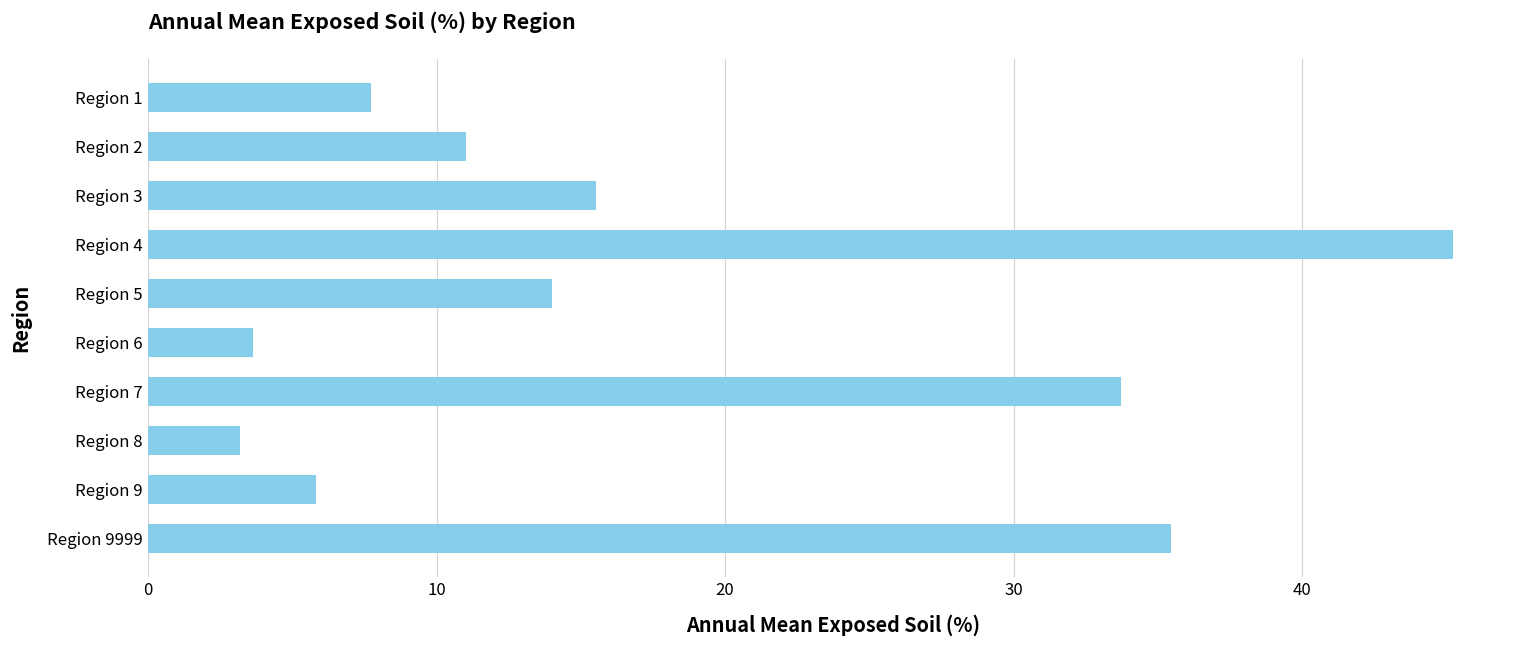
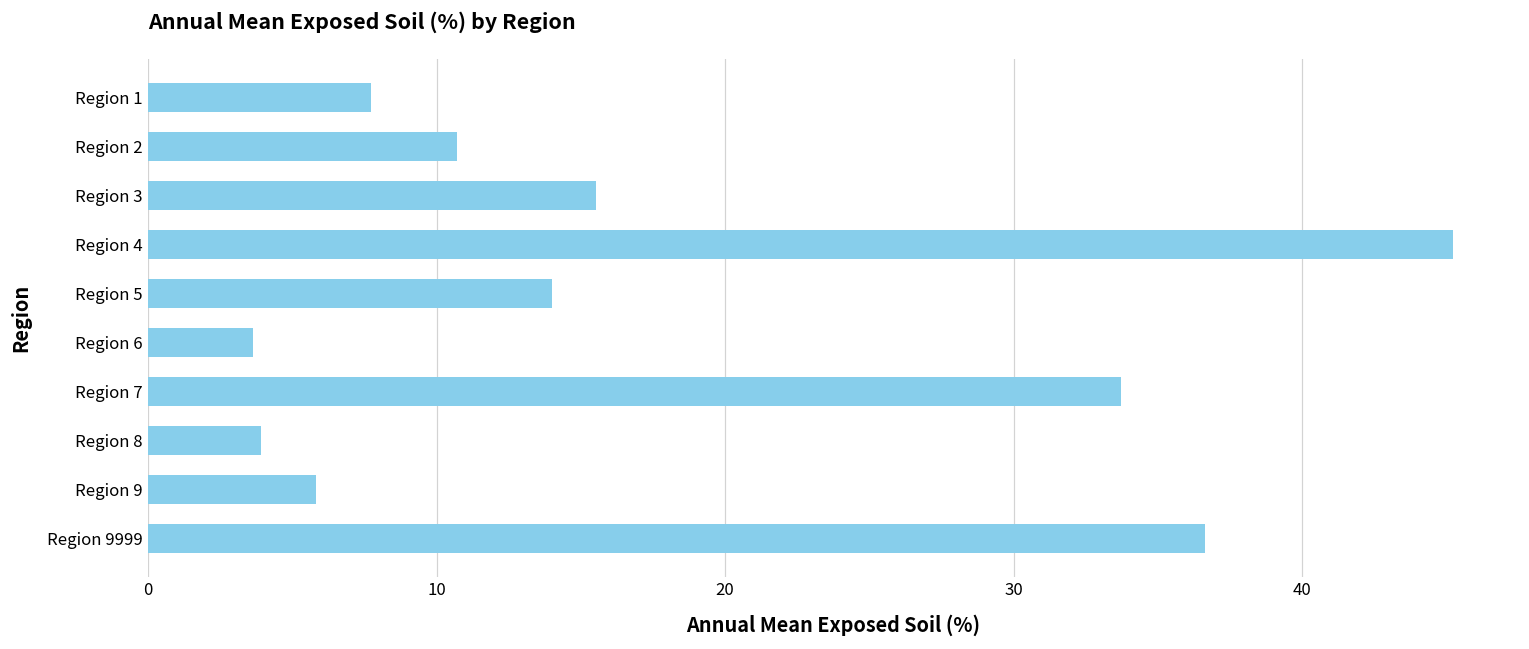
Region 2: 11.0 -> 10.7
Region 8: 3.2 -> 3.9
Region 9999: 35.5 -> 36.6
